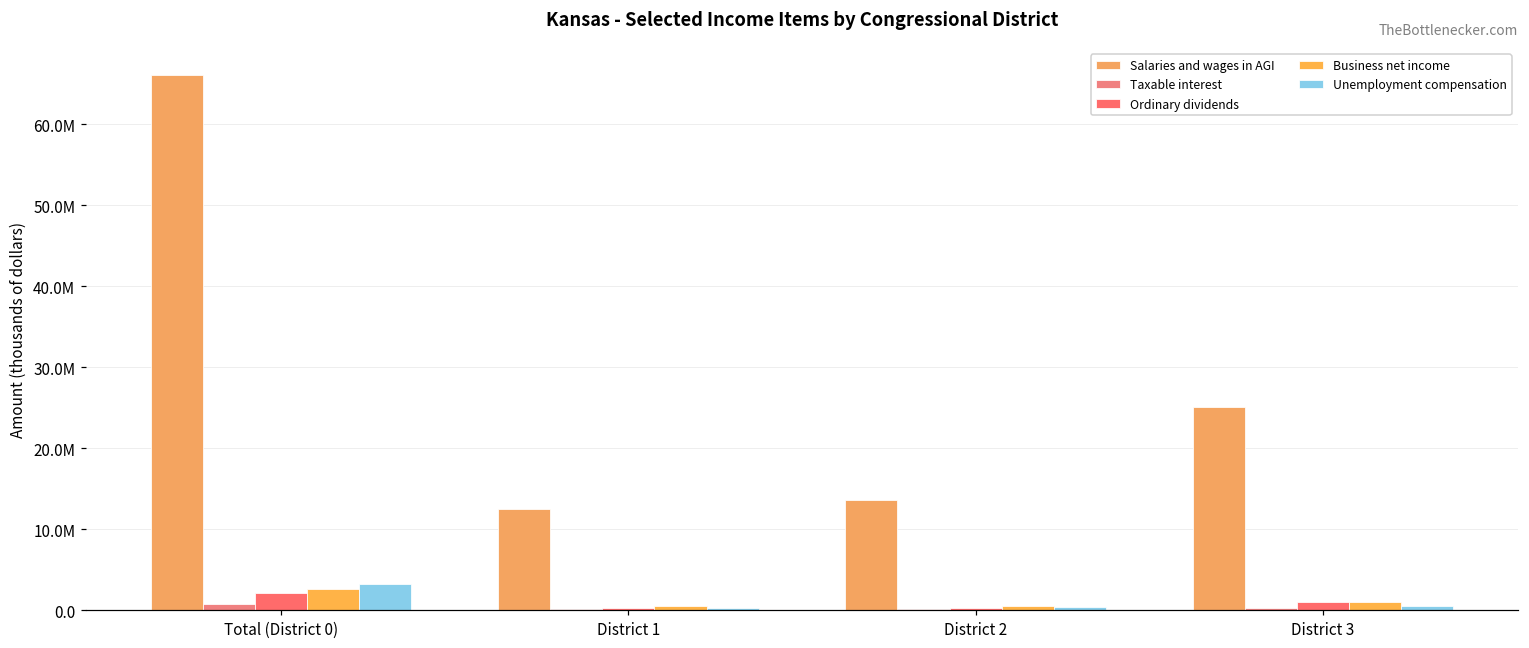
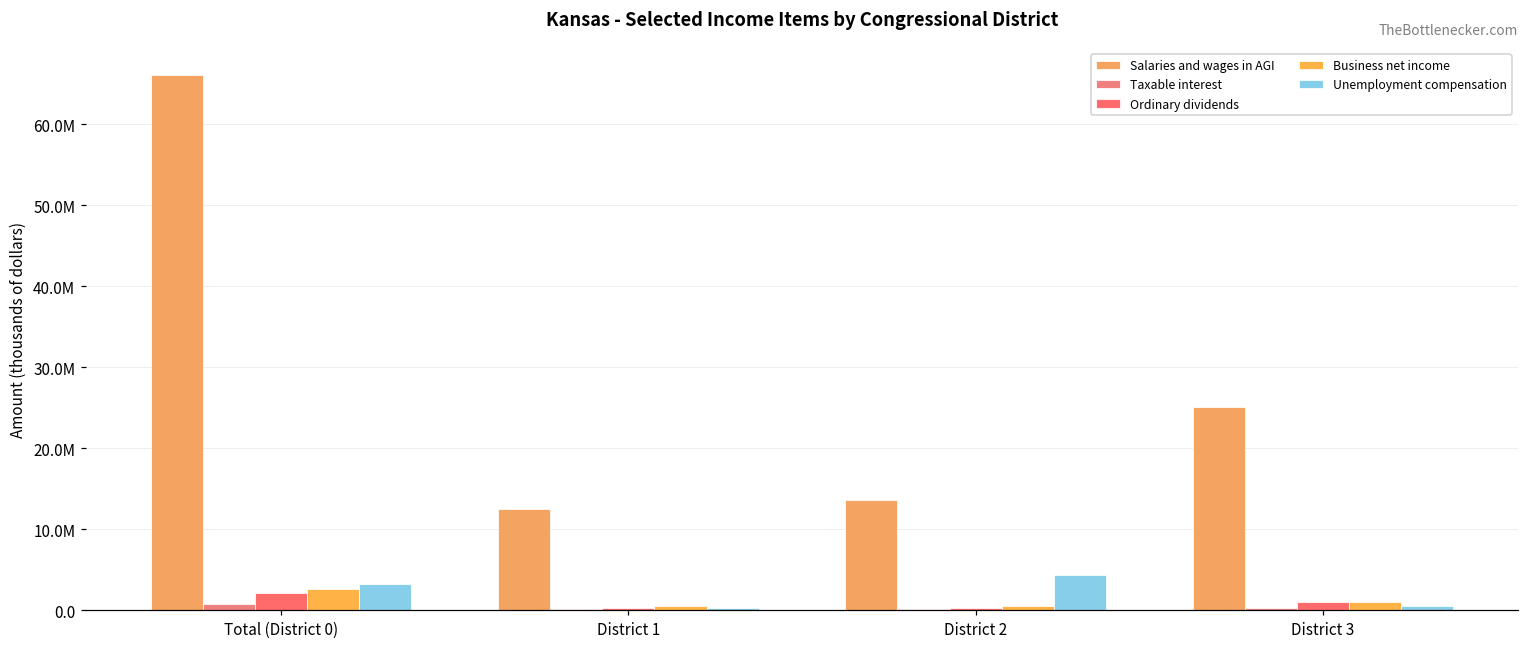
Unemployment compensation, District 2: 0 -> 4000000
